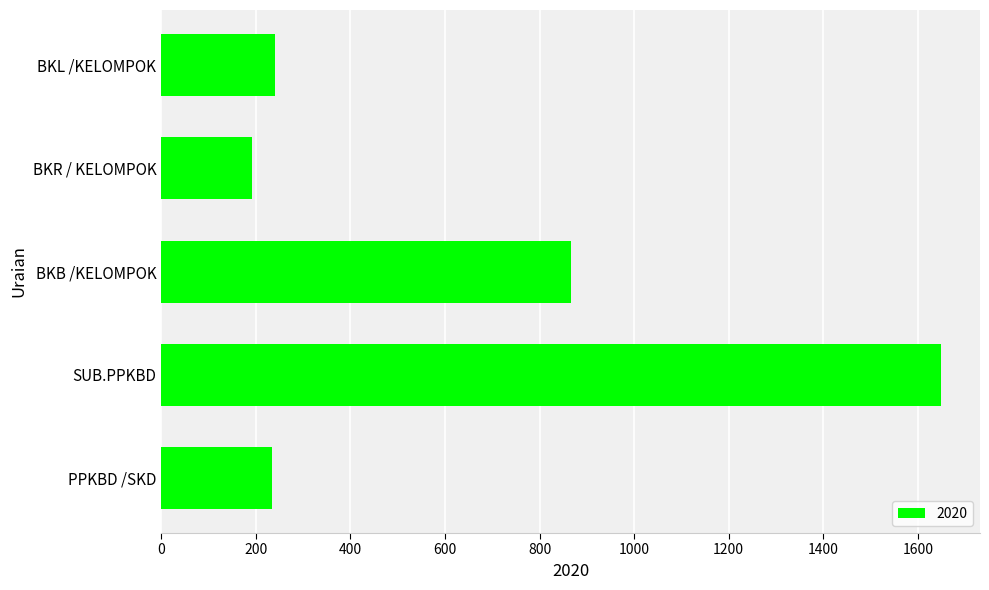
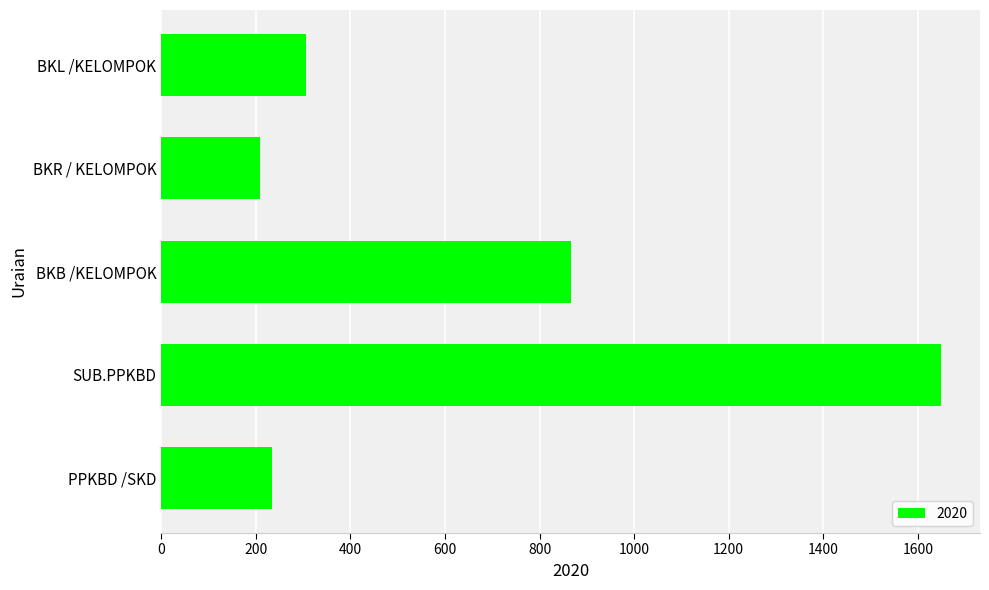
BKL /KELOMPOK: 240 -> 310
BKR / KELOMPOK: 190 -> 210
